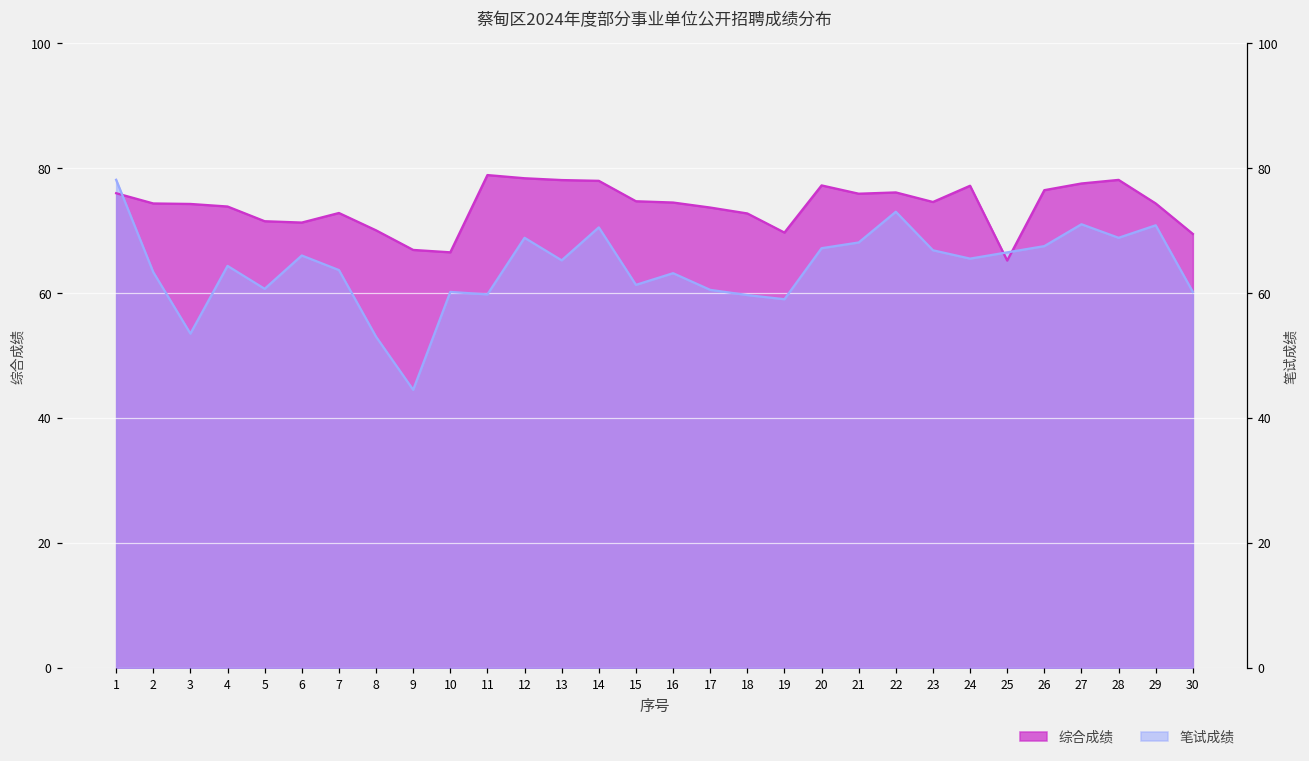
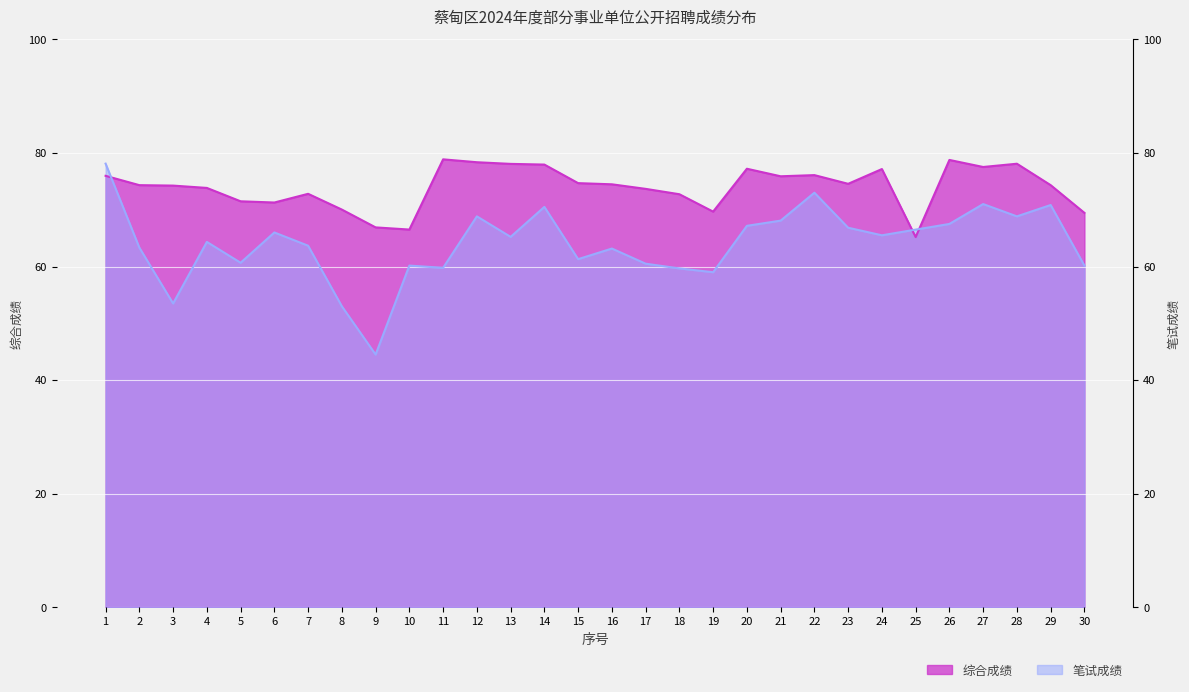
综合成绩, 26: 76 -> 79
